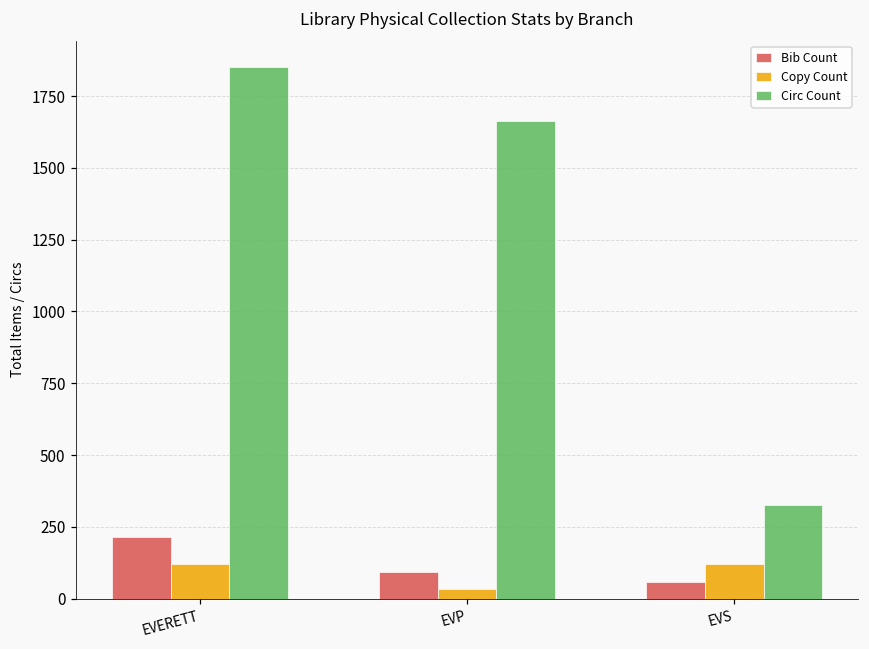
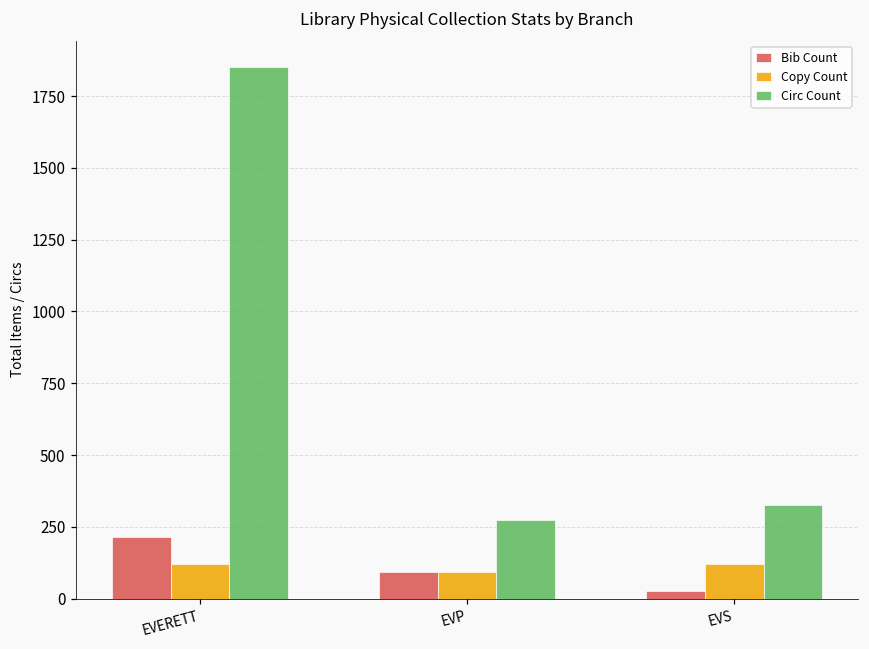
Copy Count, EVP: 30 -> 90
Circ Count, EVP: 1660 -> 280
Bib Count, EVS: 60 -> 30
